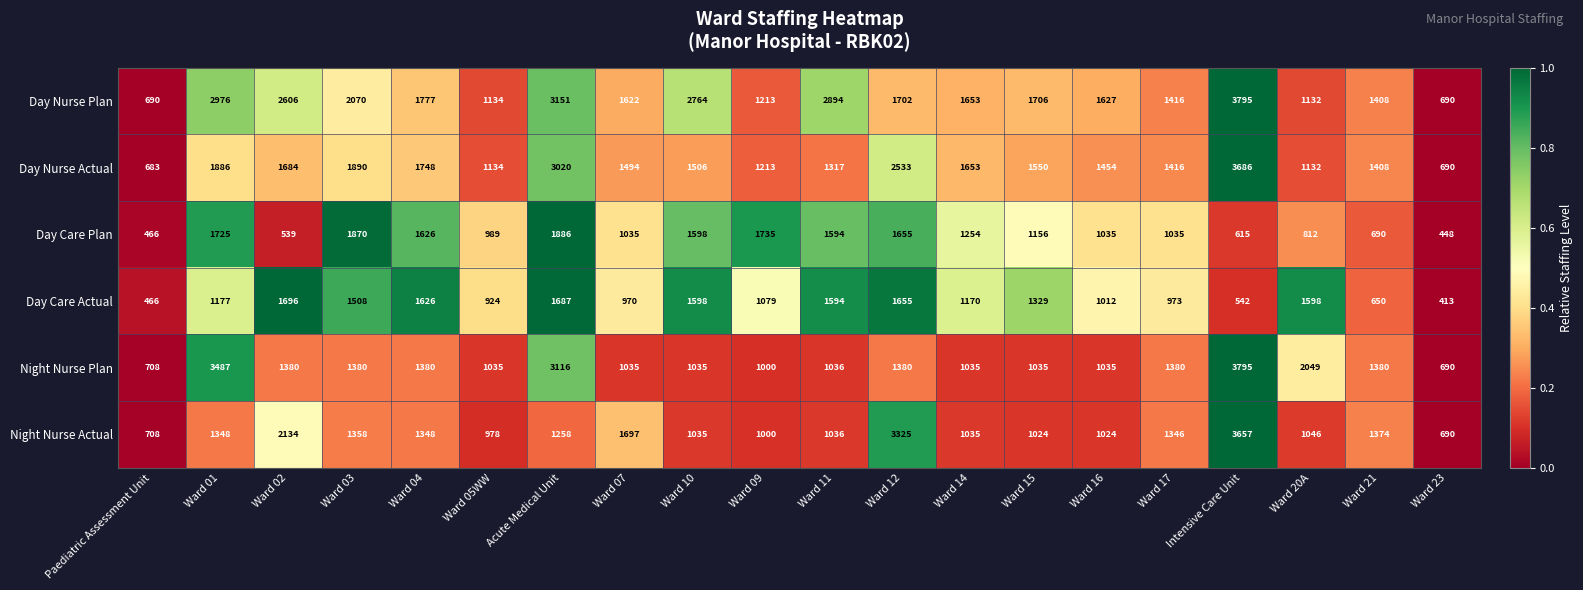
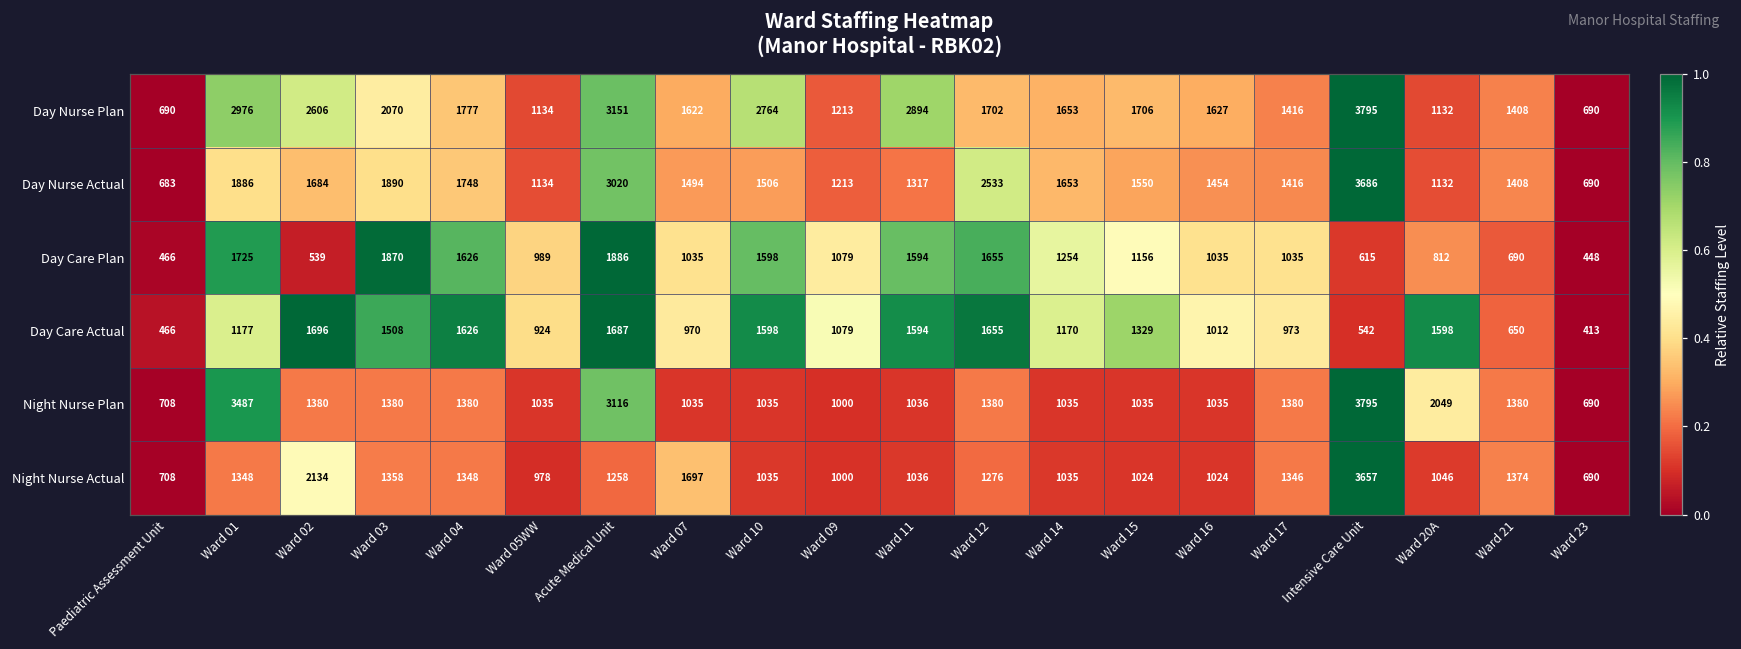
Day Care Plan, Ward 09: 1735 -> 1079
Night Nurse Actual, Ward 12: 3325 -> 1276
